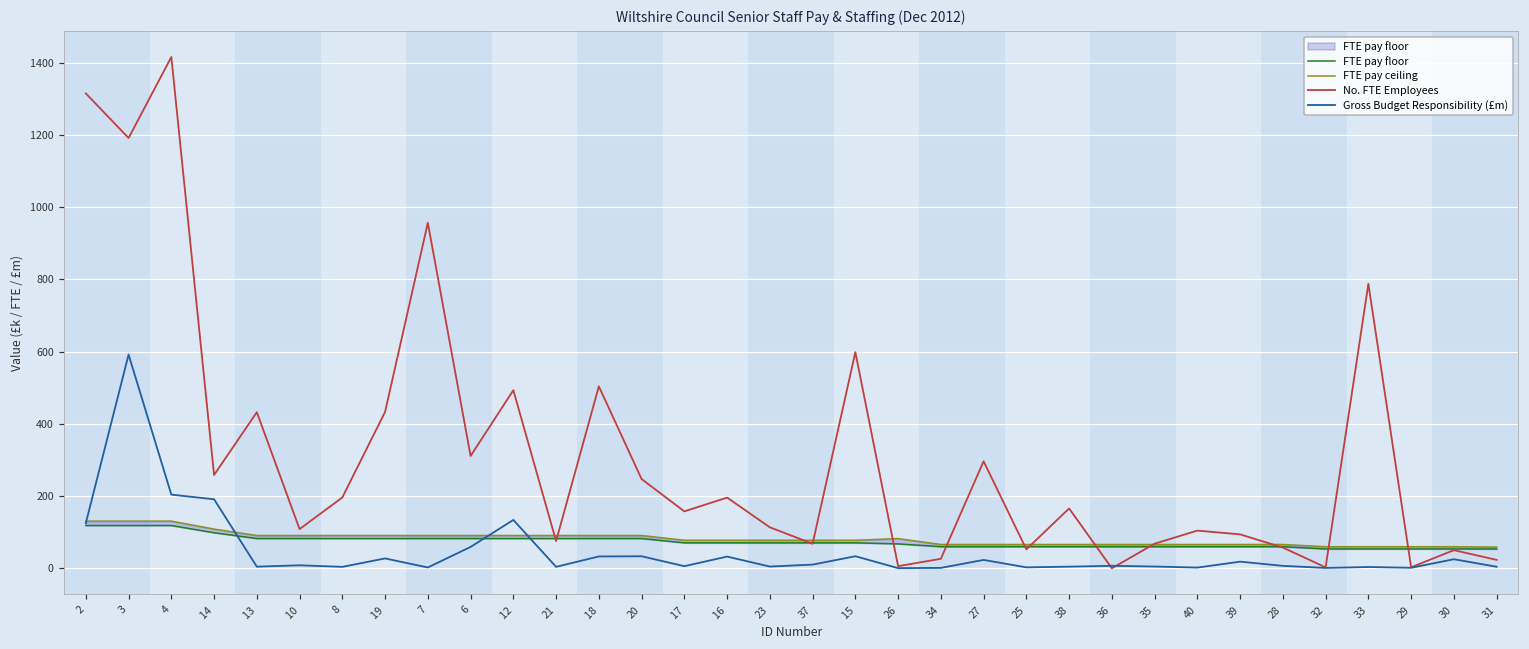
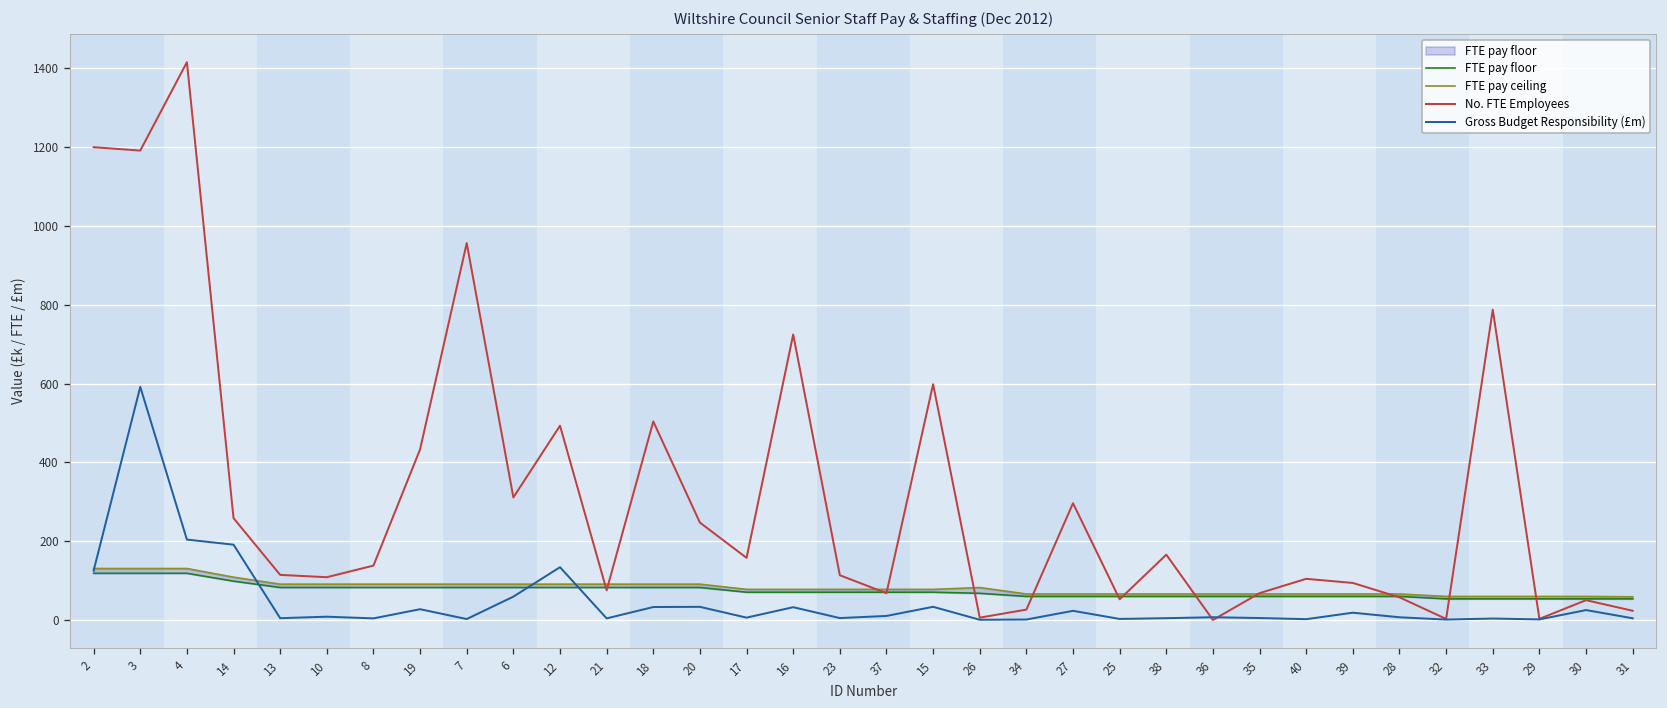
No. FTE Employees, 2: 1310 -> 1200
No. FTE Employees, 13: 430 -> 110
No. FTE Employees, 8: 200 -> 140
No. FTE Employees, 16: 200 -> 720
